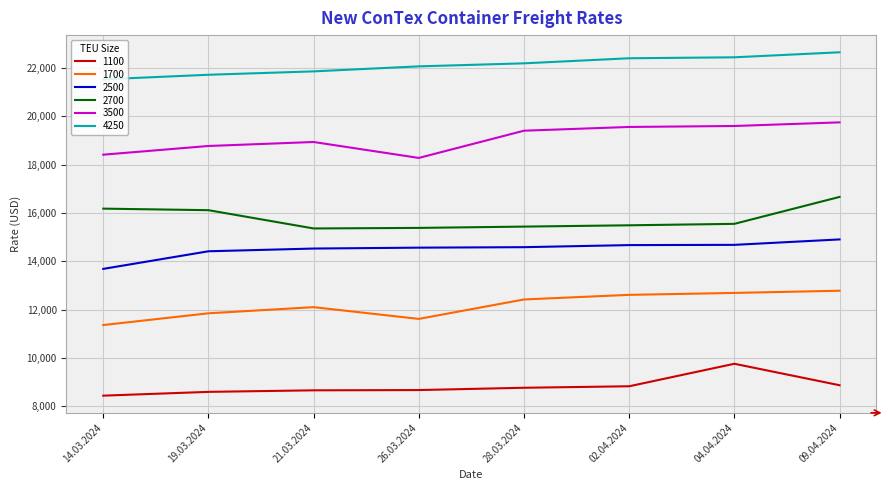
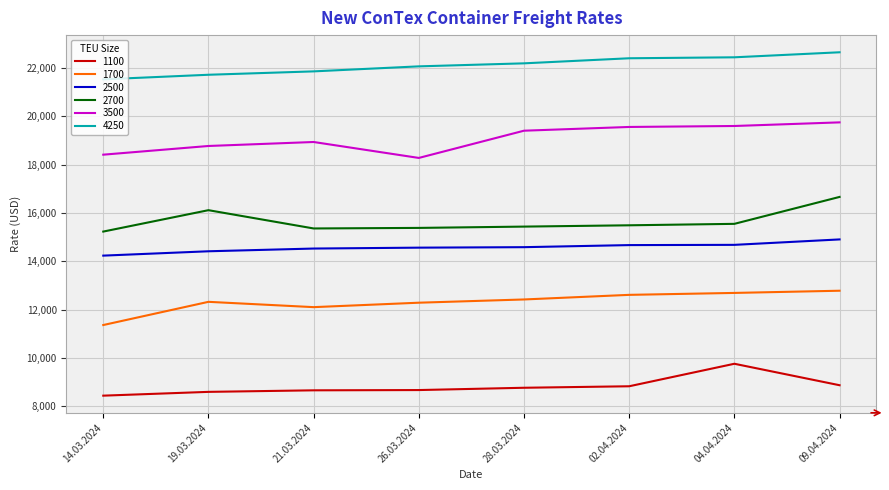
2500, 14.03.2024: 13,700 -> 14,200
2700, 14.03.2024: 16,200 -> 15,200
1700, 19.03.2024: 11,800 -> 12,300
1700, 26.03.2024: 11,600 -> 12,300
